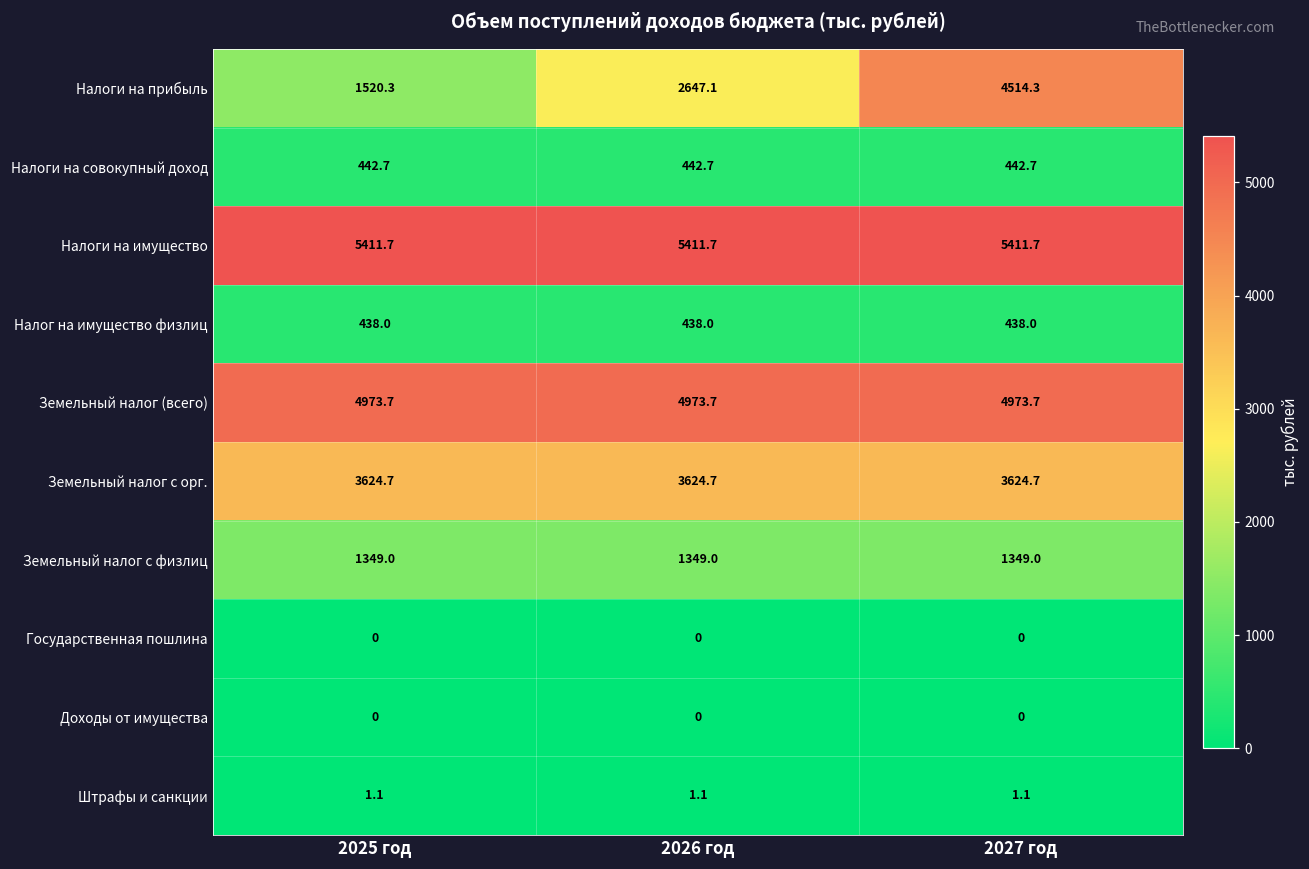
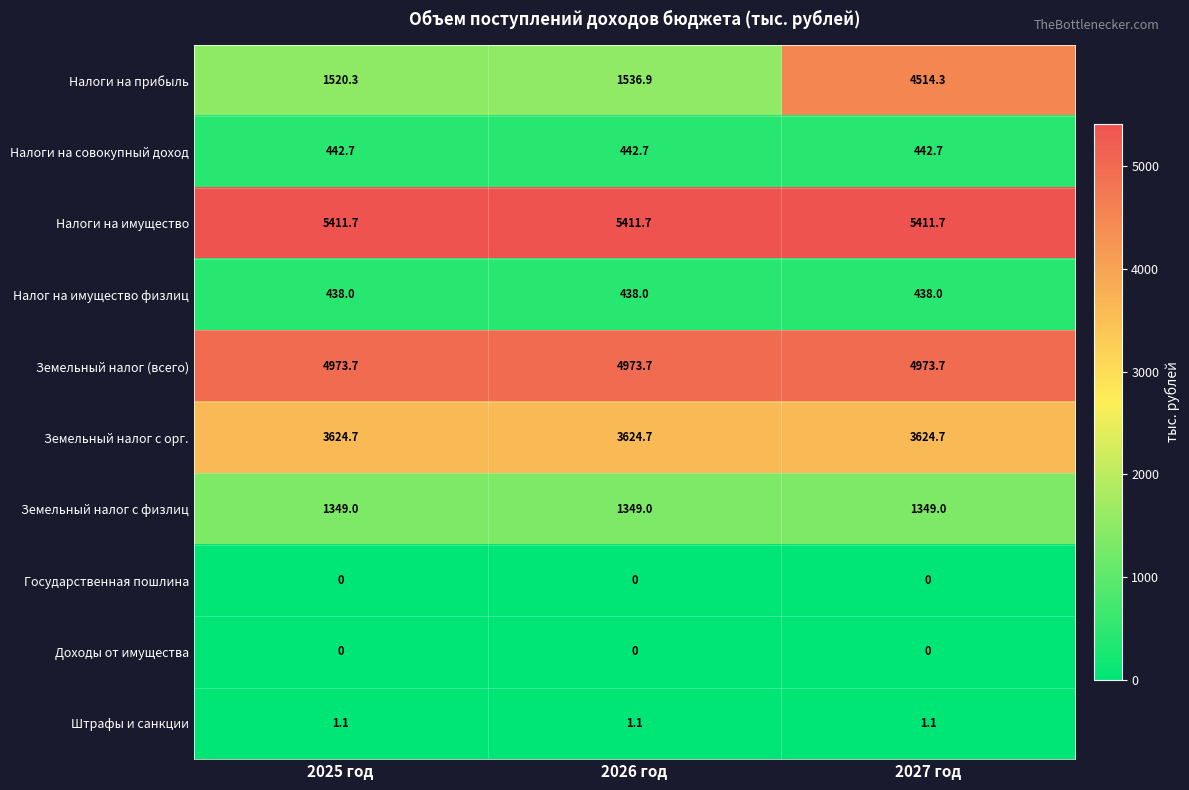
Налоги на прибыль, 2026 год: 2647.1 -> 1536.9
